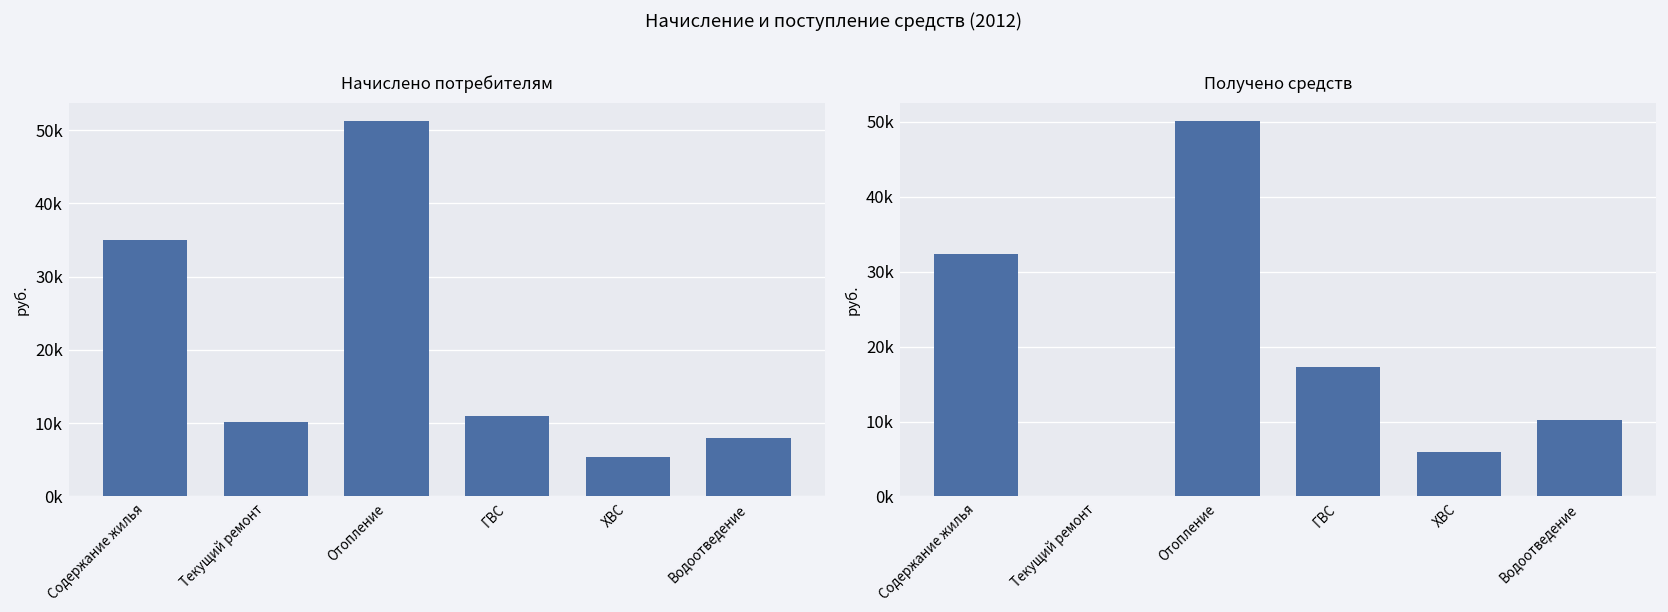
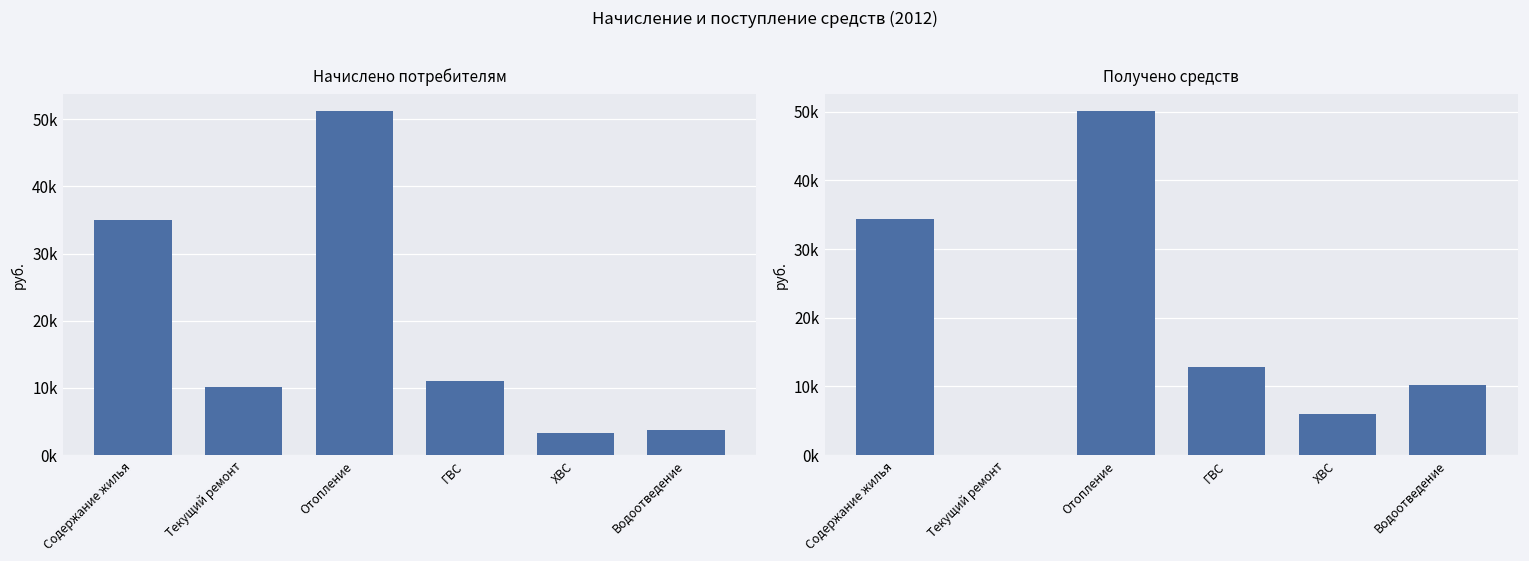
Начислено потребителям, ХВС: 5000 -> 3000
Начислено потребителям, Водоотведение: 8000 -> 4000
Получено средств, Содержание жилья: 32000 -> 34000
Получено средств, ГВС: 17000 -> 13000
